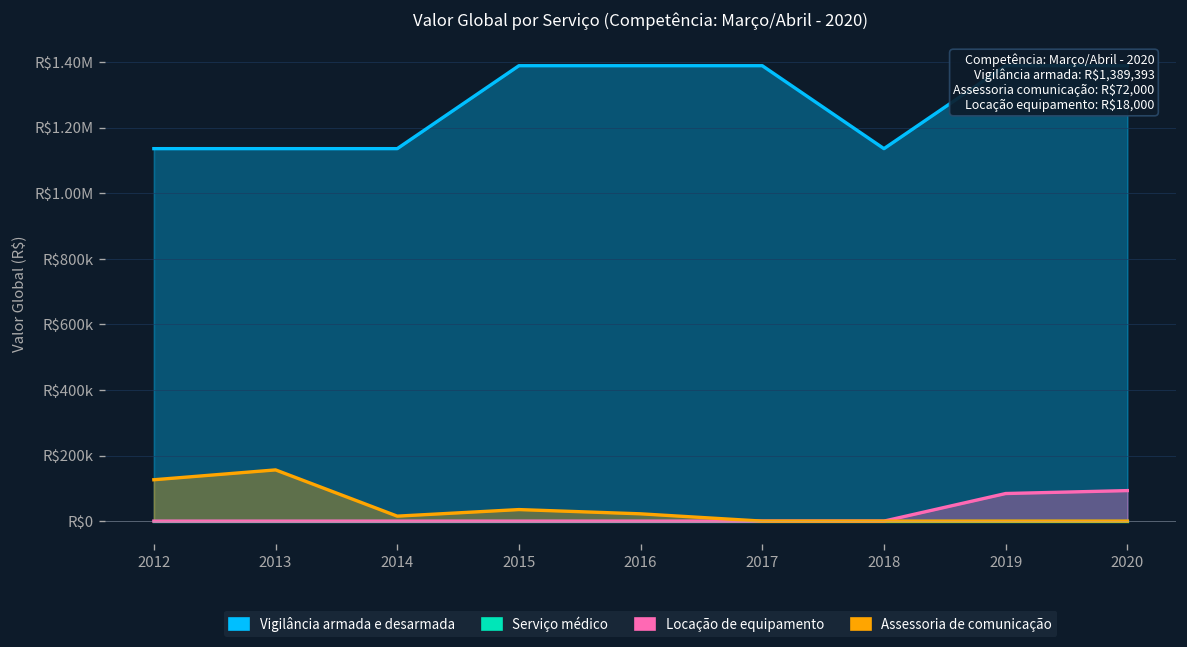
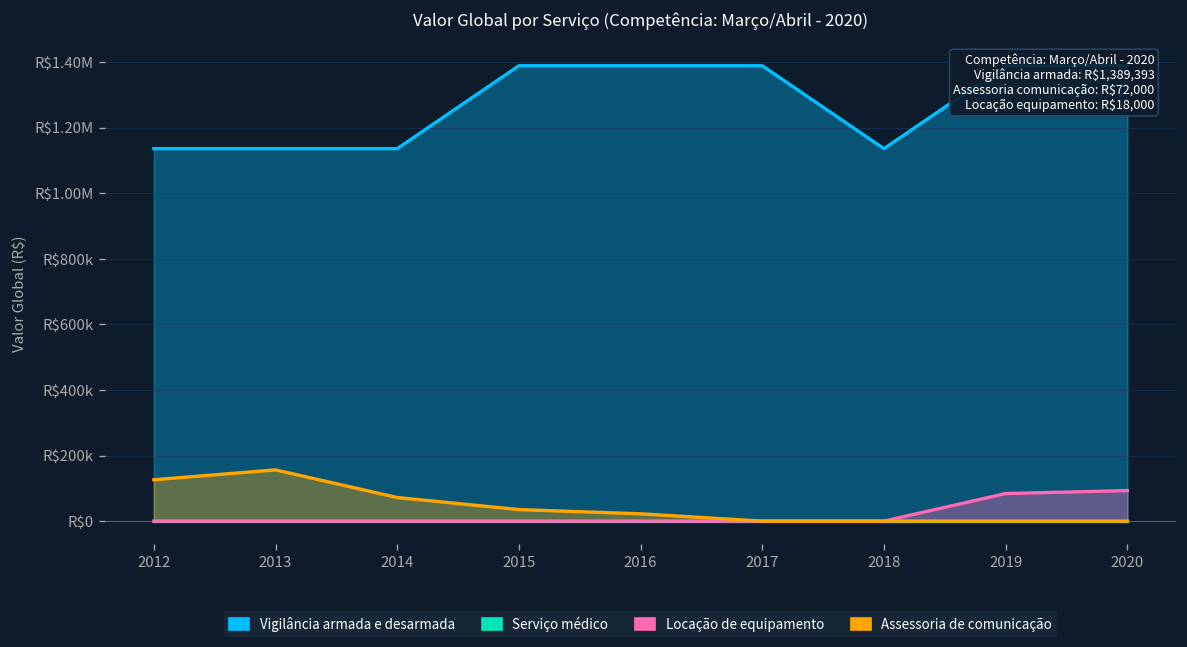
Assessoria de comunicação, 2014: R$20000 -> R$70000
